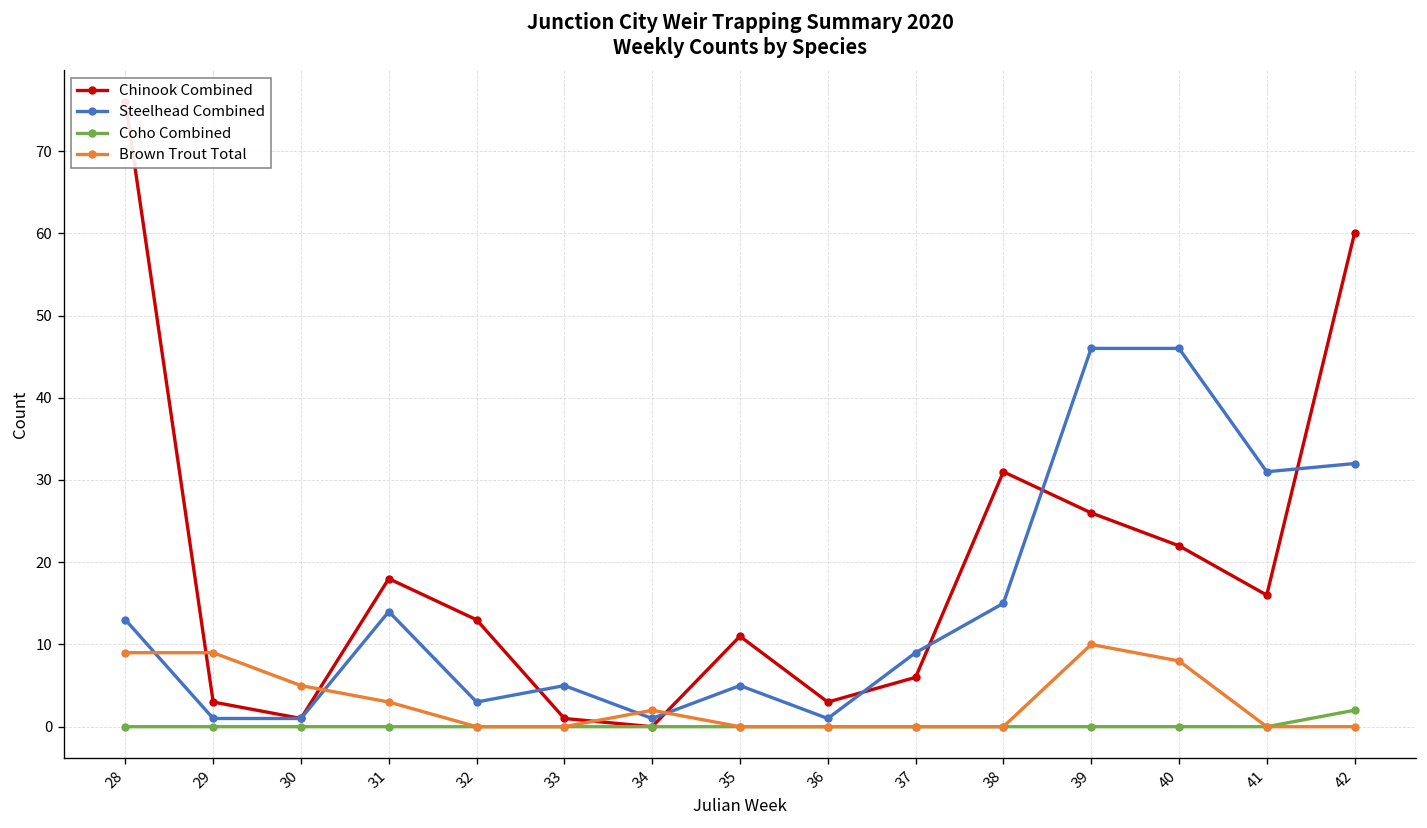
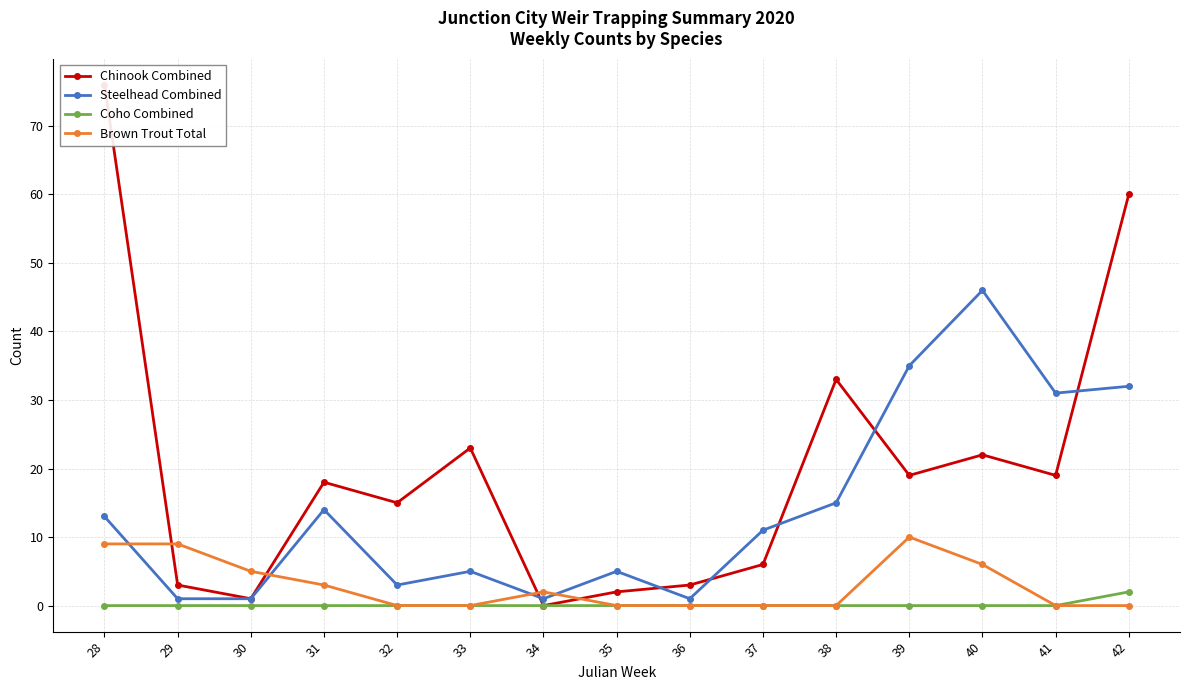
Chinook Combined, 32: 13 -> 15
Chinook Combined, 33: 1 -> 23
Chinook Combined, 35: 11 -> 2
Steelhead Combined, 37: 9 -> 11
Chinook Combined, 38: 31 -> 33
Chinook Combined, 39: 26 -> 19
Steelhead Combined, 39: 46 -> 35
Brown Trout Total, 40: 8 -> 6
Chinook Combined, 41: 16 -> 19
